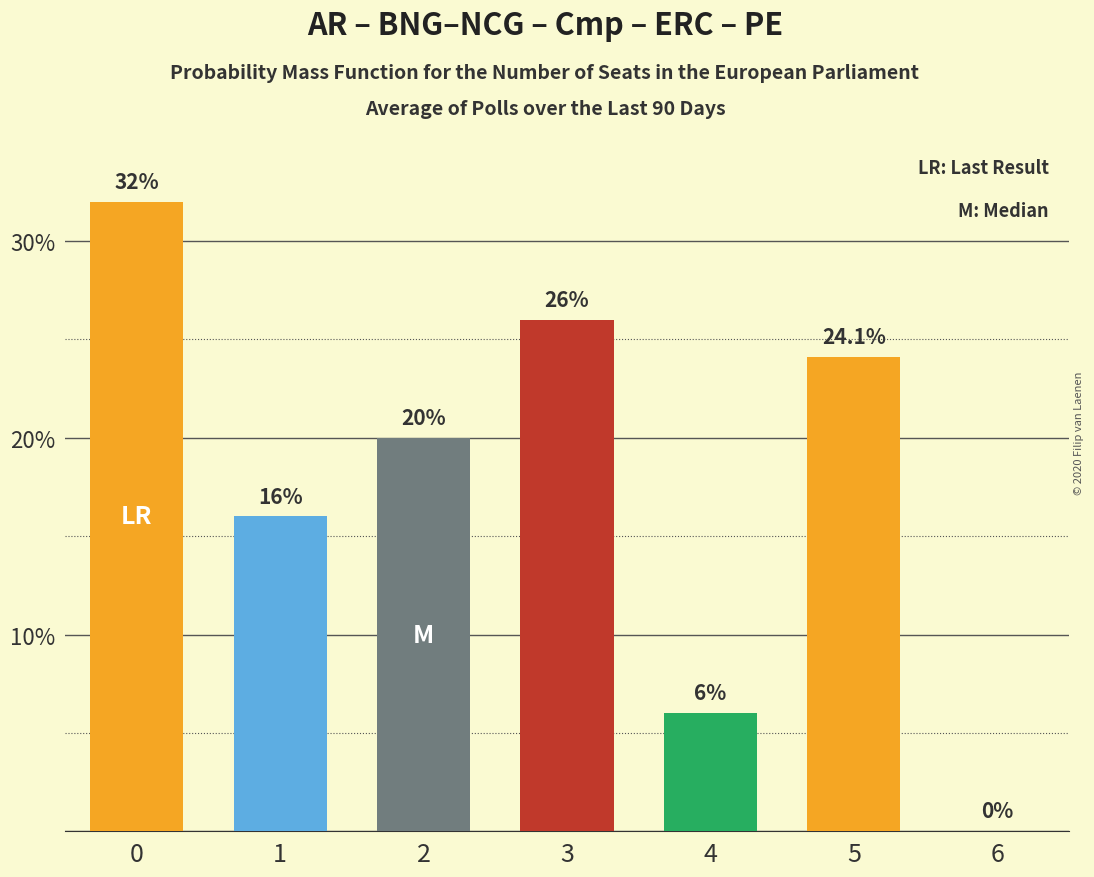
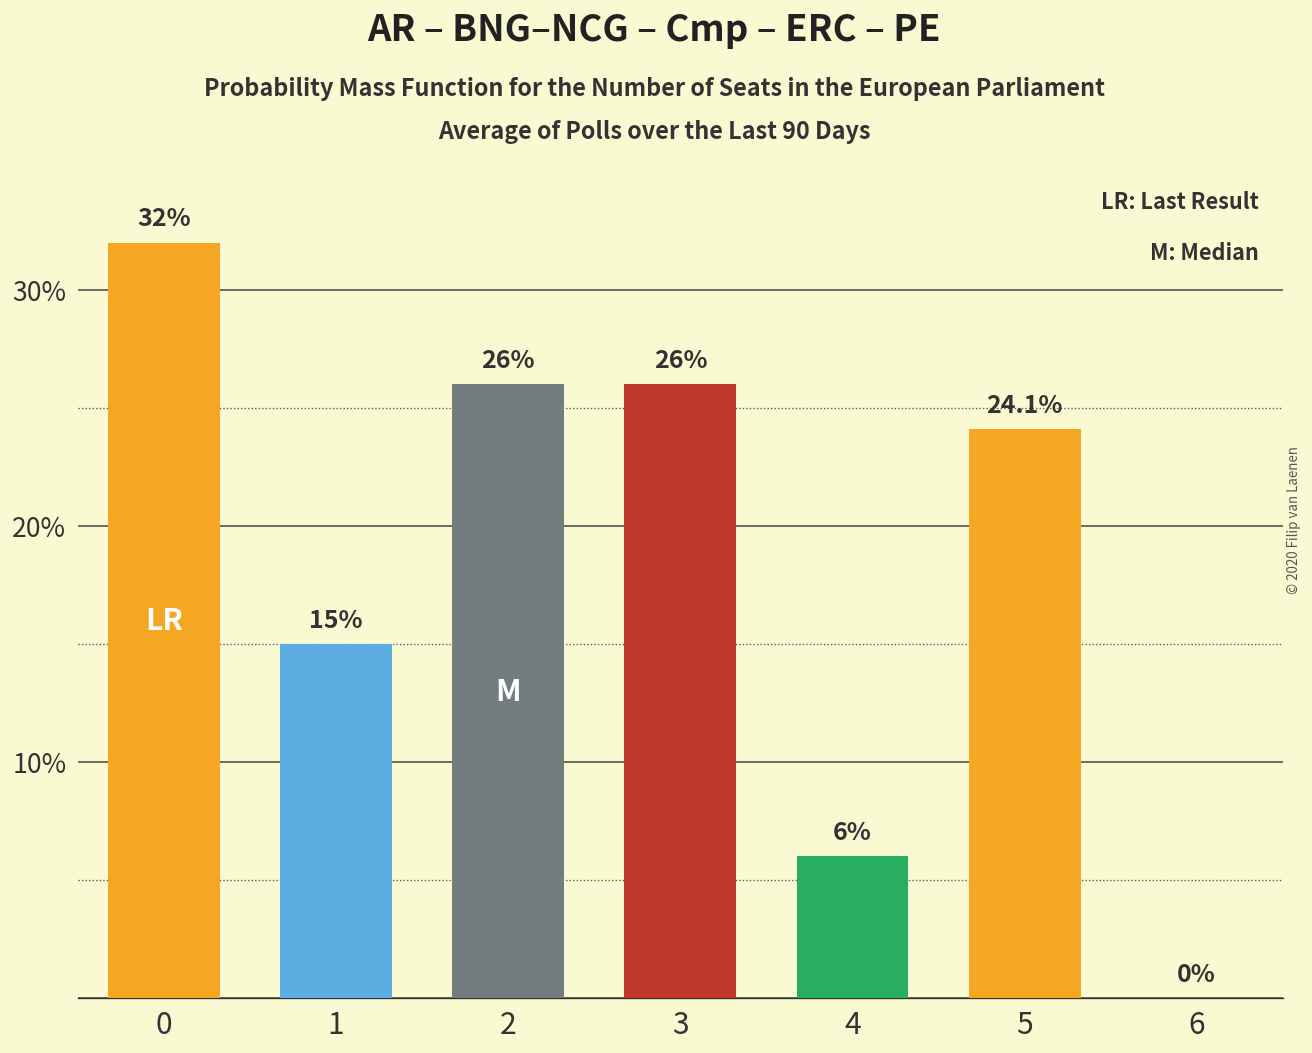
1: 16% -> 15%
2: 20% -> 26%
